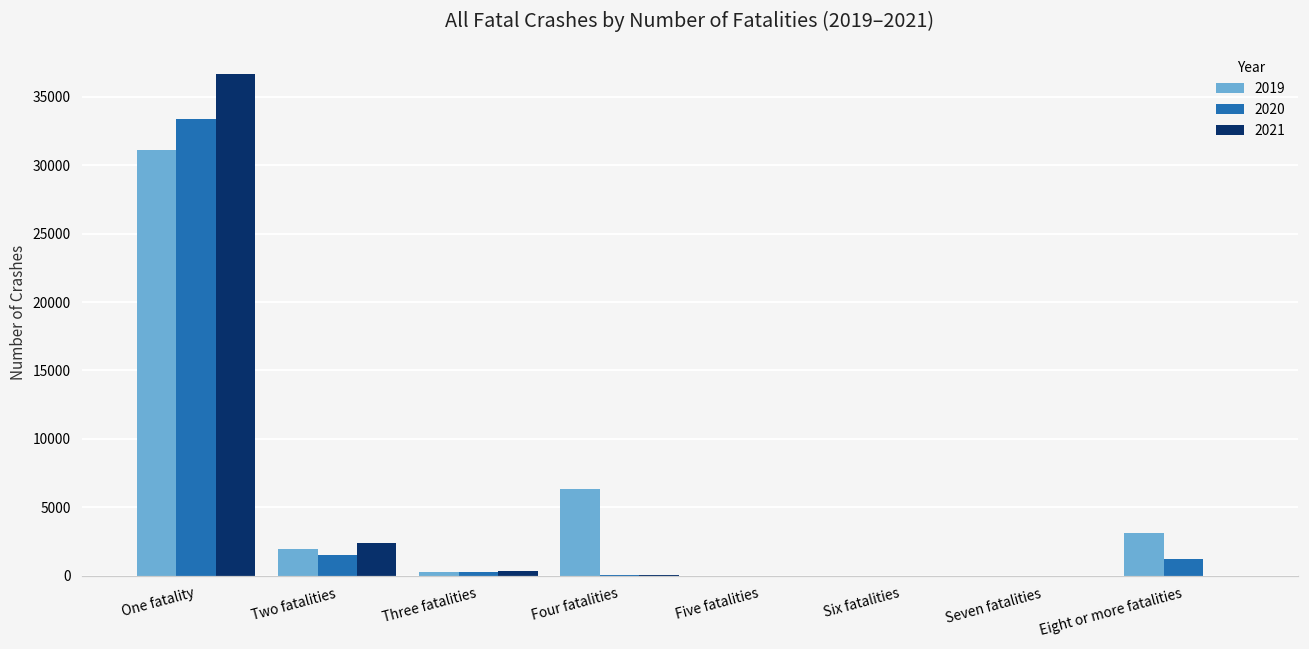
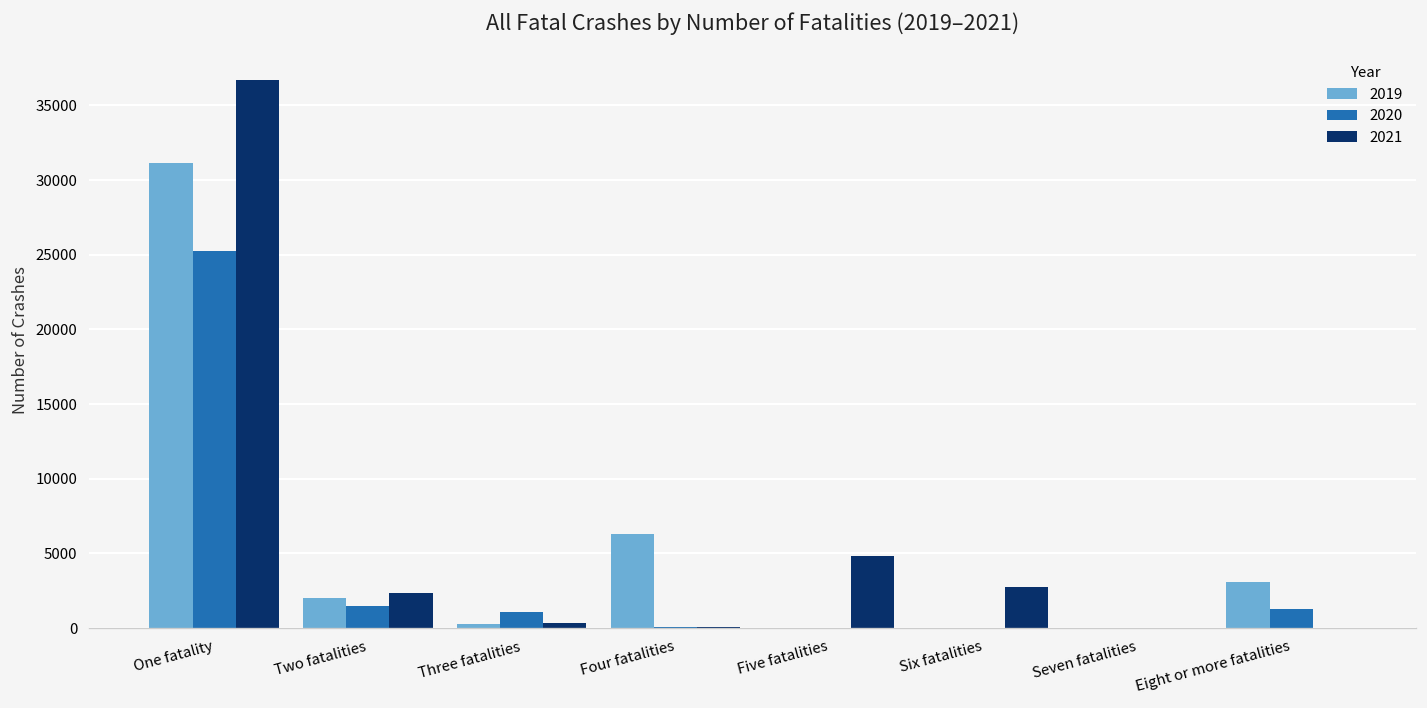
2020, One fatality: 33400 -> 25200
2020, Three fatalities: 300 -> 1100
2021, Five fatalities: 0 -> 4800
2021, Six fatalities: 0 -> 2700
